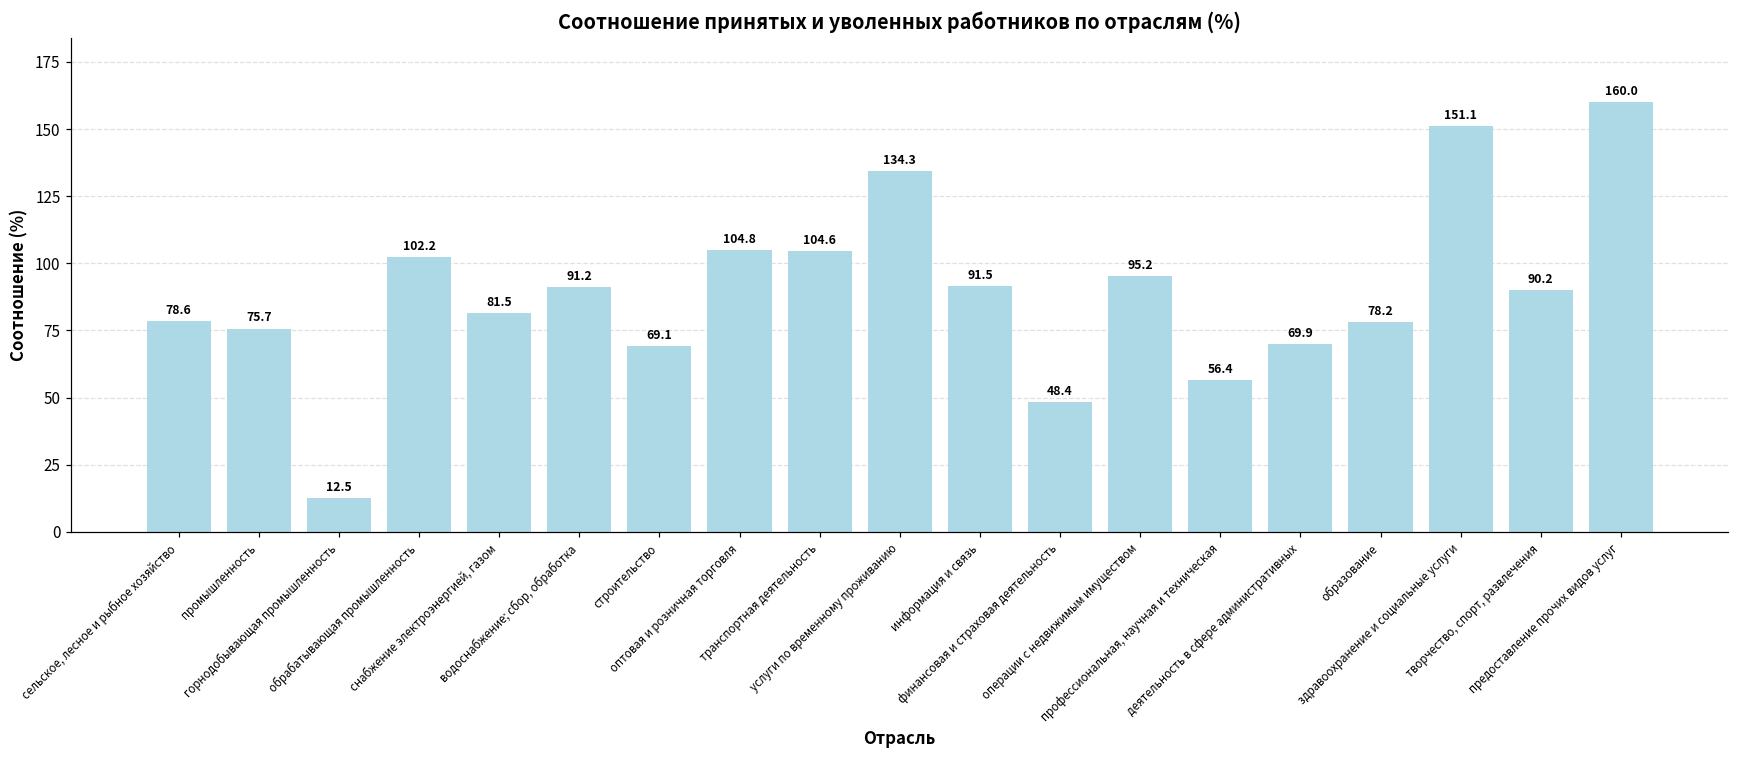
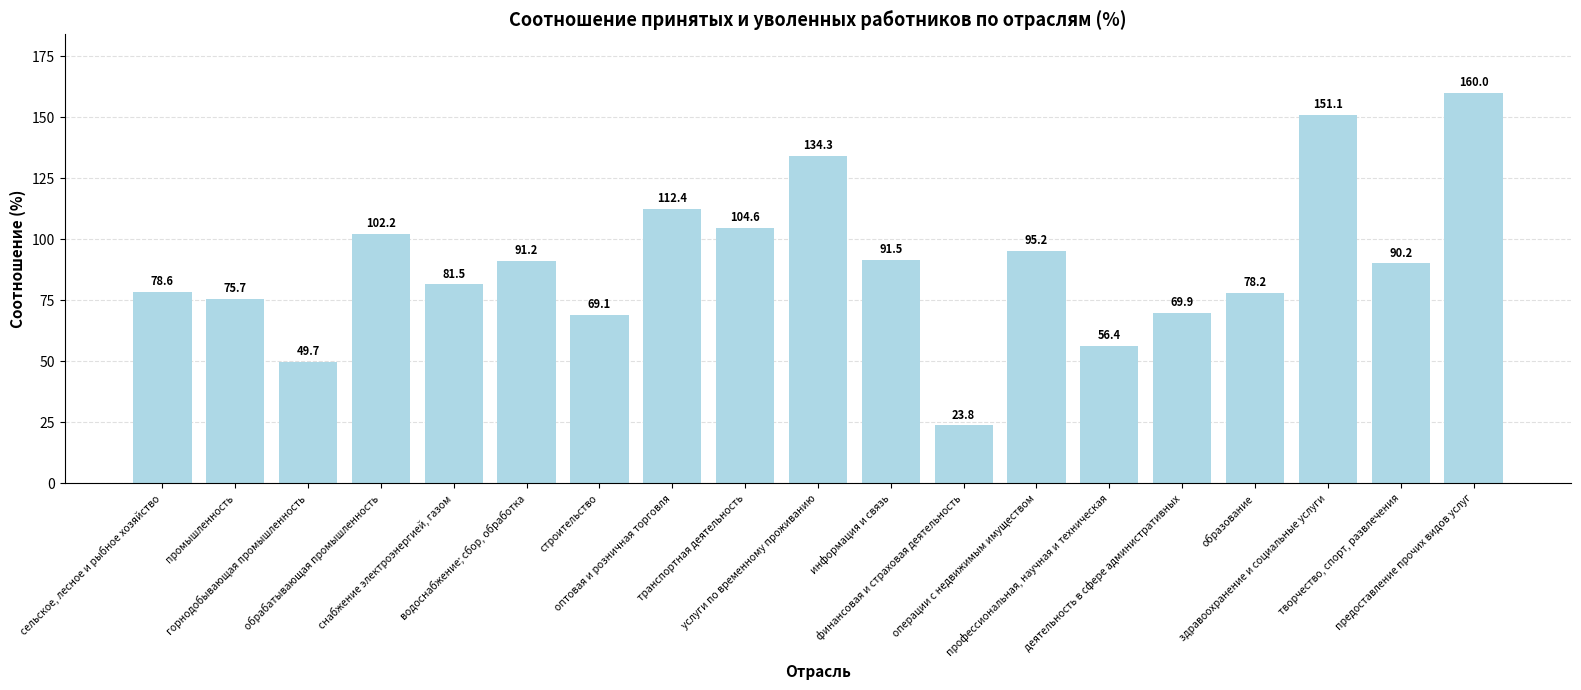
горнодобывающая промышленность: 12.5 -> 49.7
оптовая и розничная торговля: 104.8 -> 112.4
финансовая и страховая деятельность: 48.4 -> 23.8
